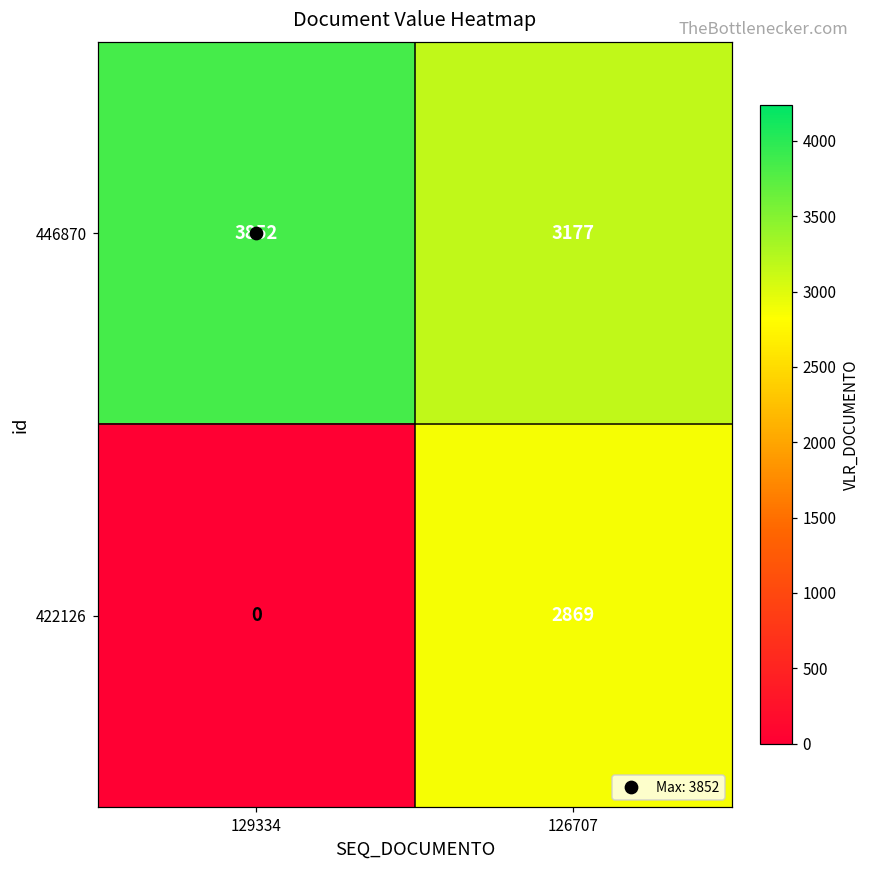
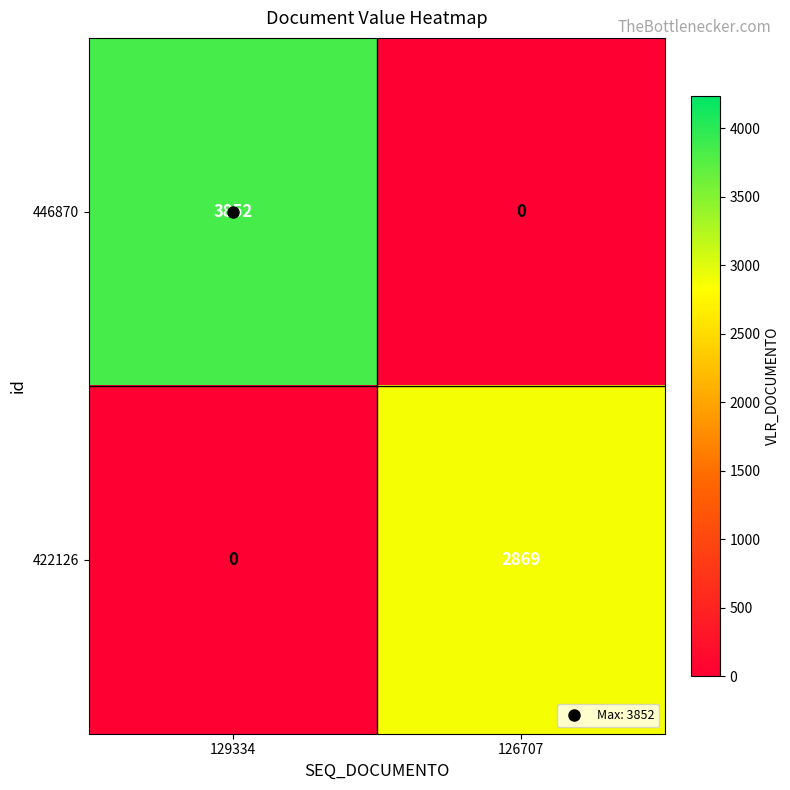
446870, 126707: 3177 -> 0
